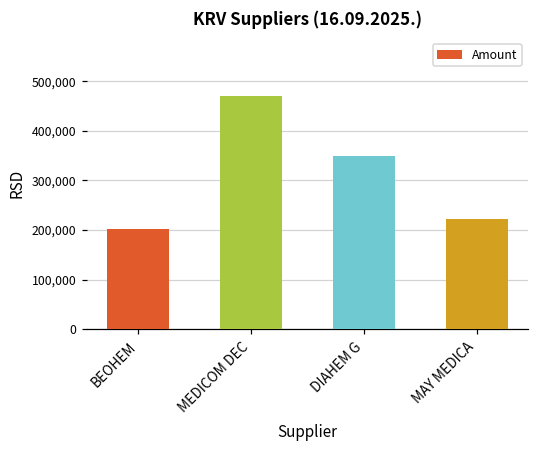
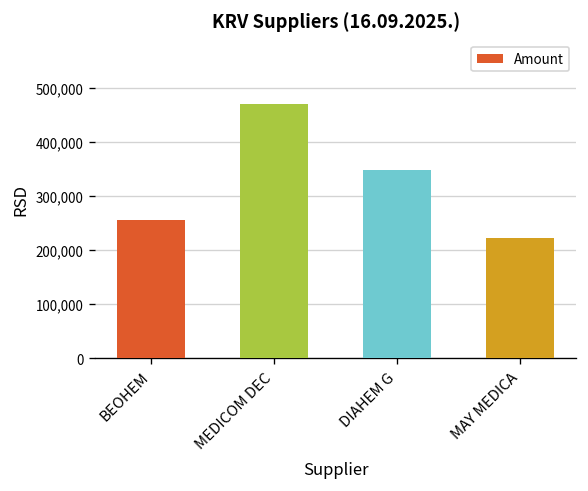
BEOHEM: 200,000 -> 260,000
